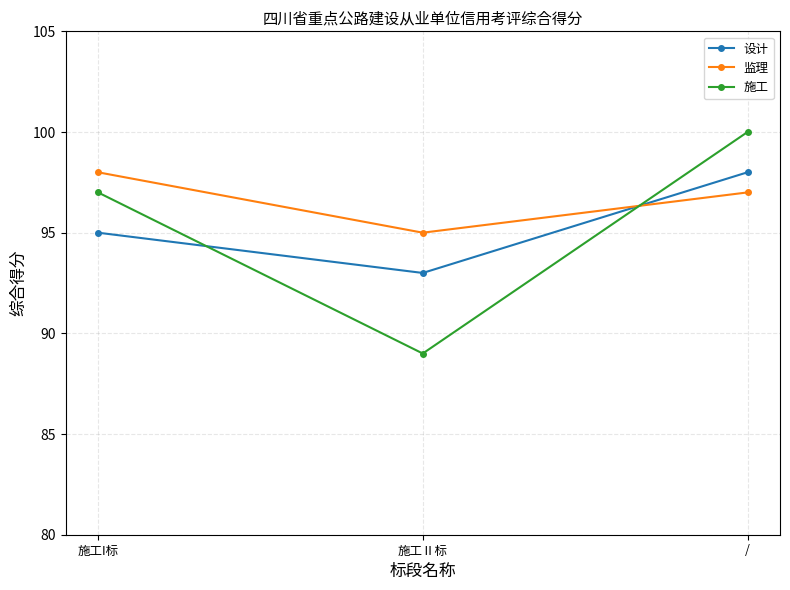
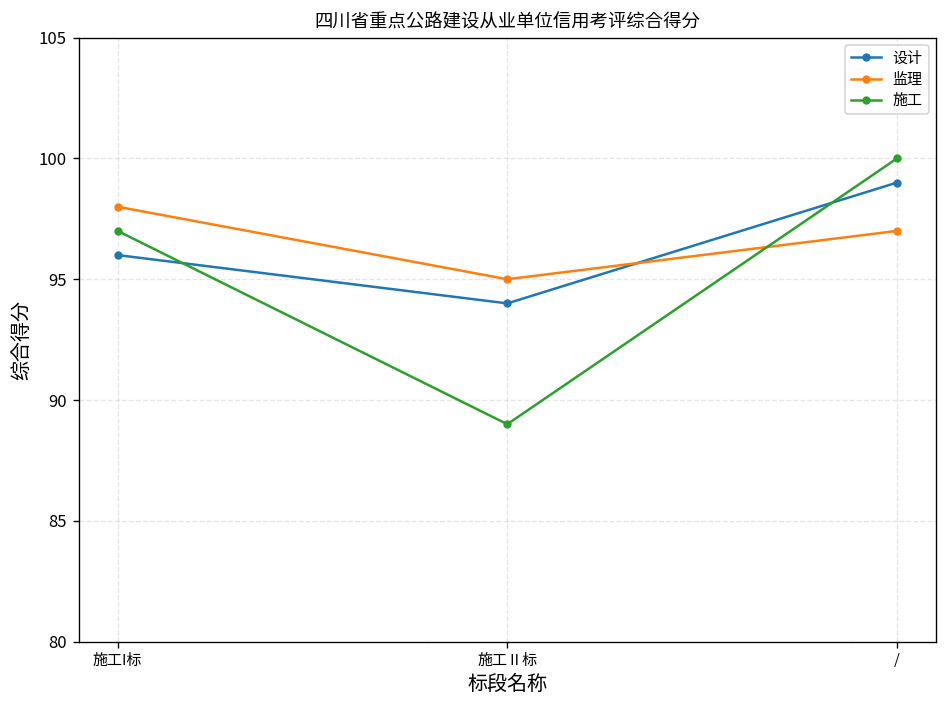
设计, 施工I标: 95 -> 96
设计, 施工Ⅱ标: 93 -> 94
设计, /: 98 -> 99
